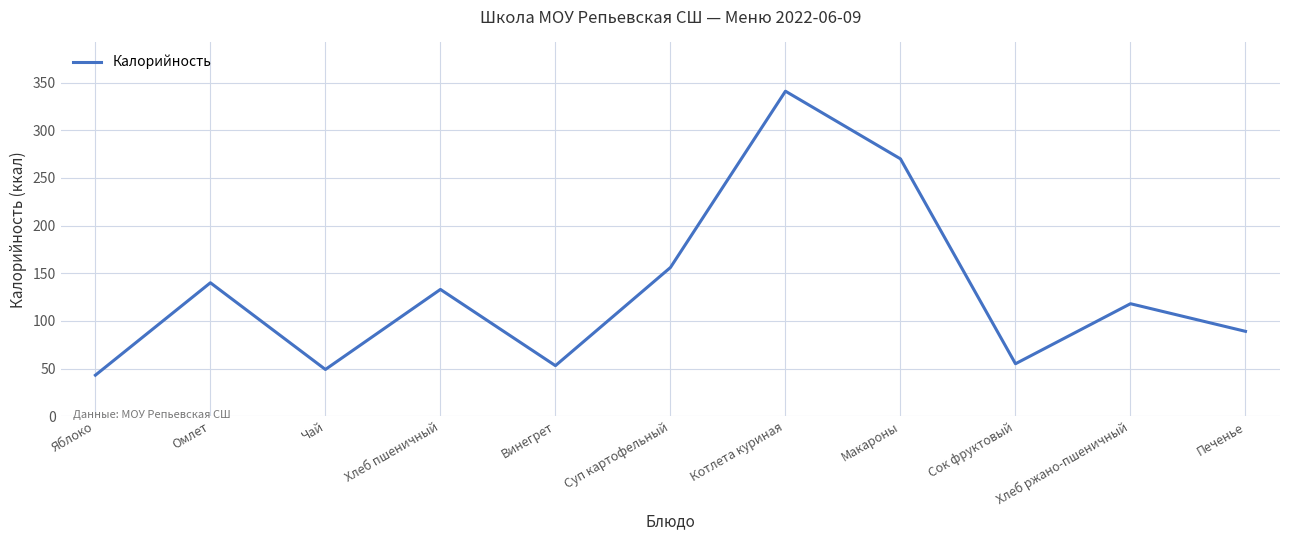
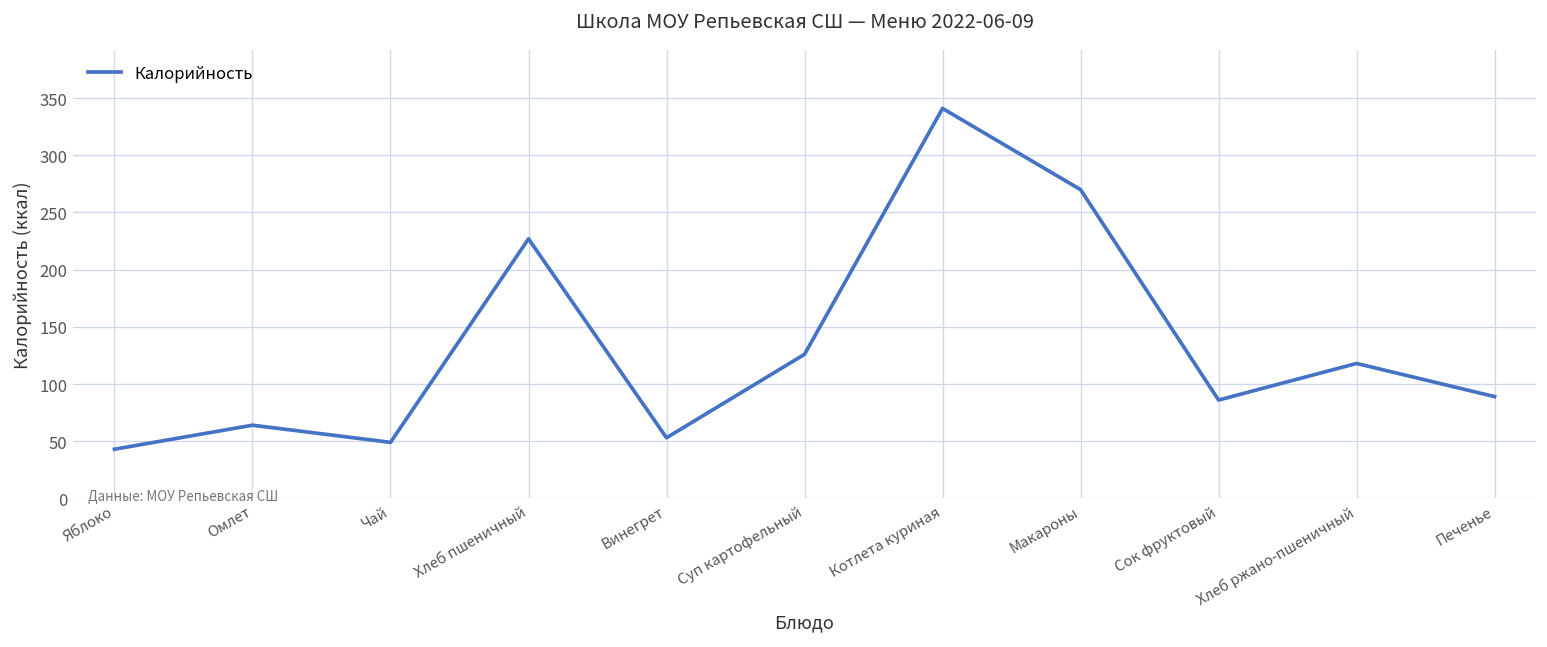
Омлет: 140 -> 60
Хлеб пшеничный: 130 -> 230
Суп картофельный: 160 -> 130
Сок фруктовый: 60 -> 90
